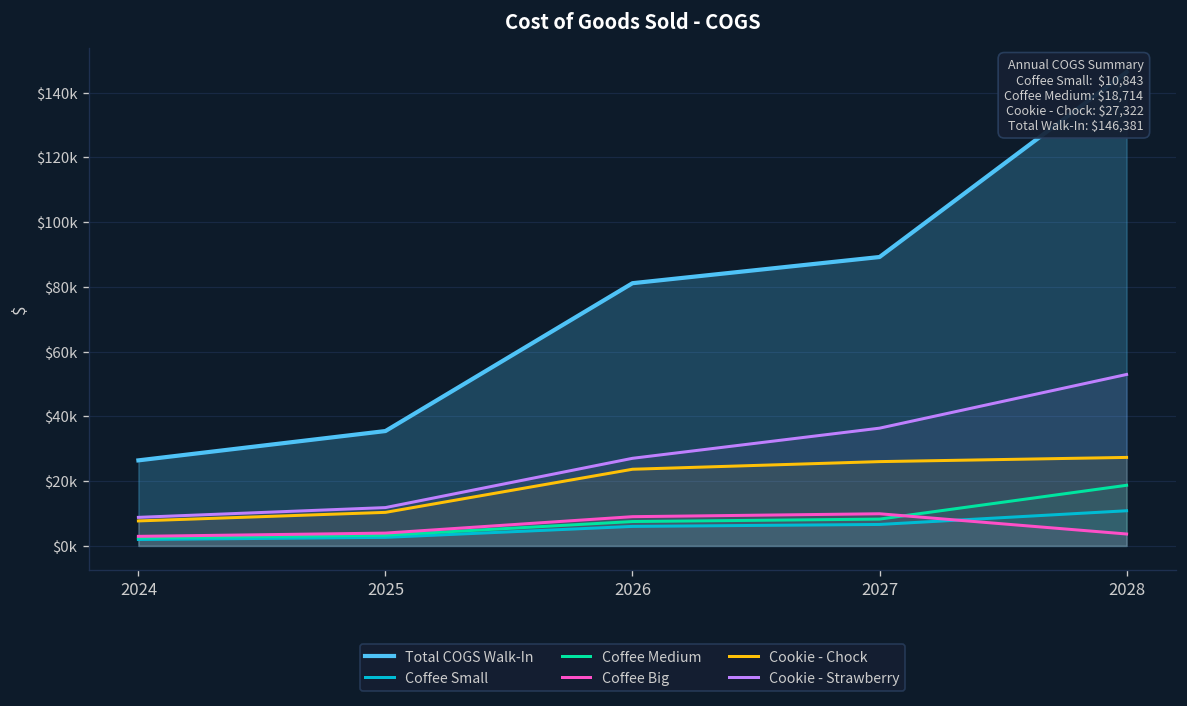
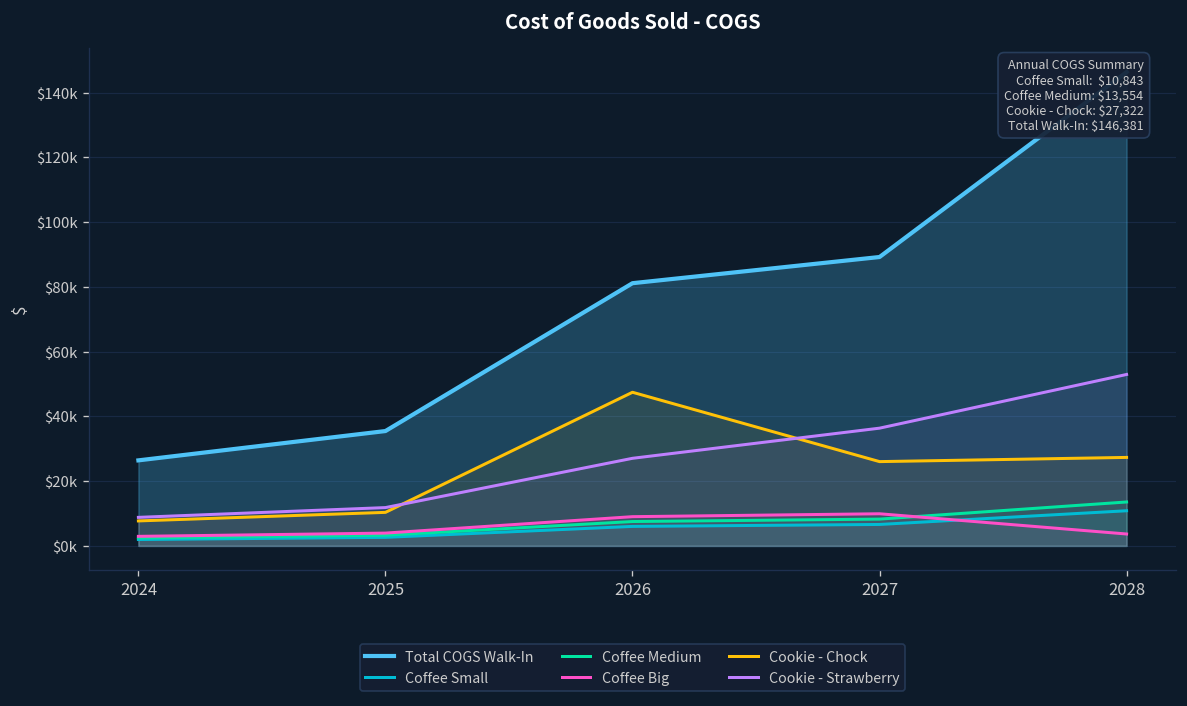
Cookie - Chock, 2026: $24000 -> $47000
Coffee Medium, 2028: $19000 -> $14000
